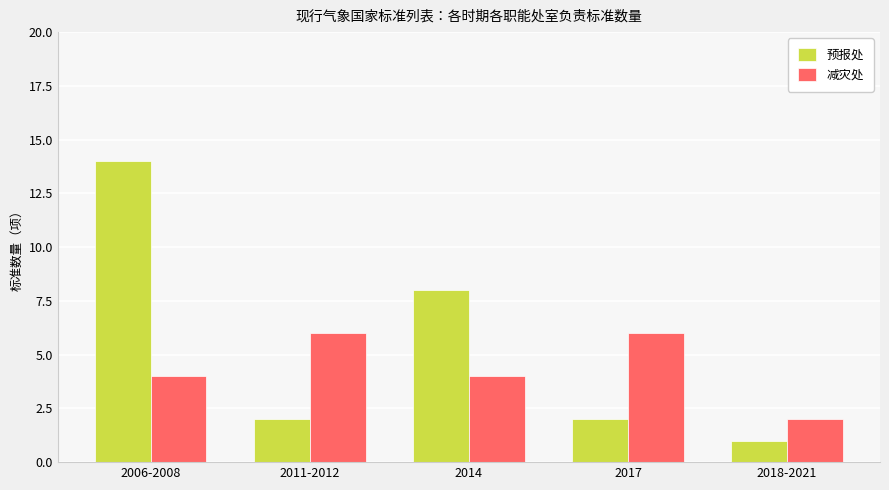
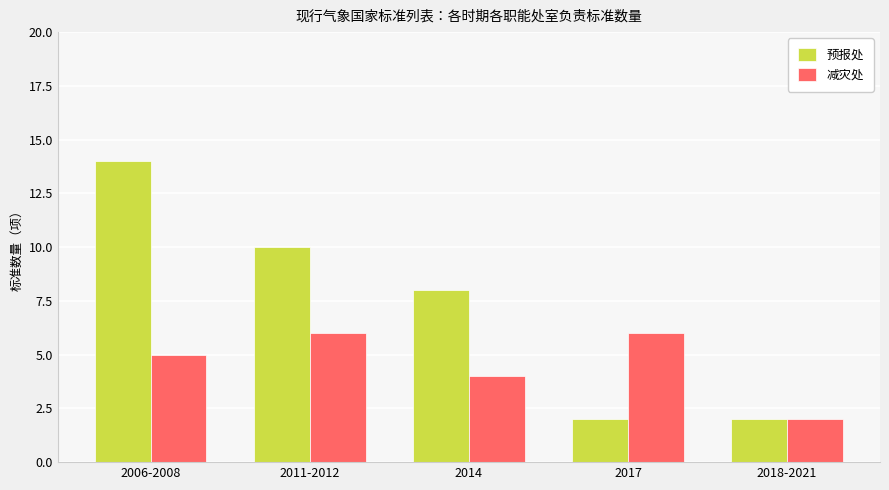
减灾处, 2006-2008: 4 -> 5
预报处, 2011-2012: 2 -> 10
预报处, 2018-2021: 1 -> 2
